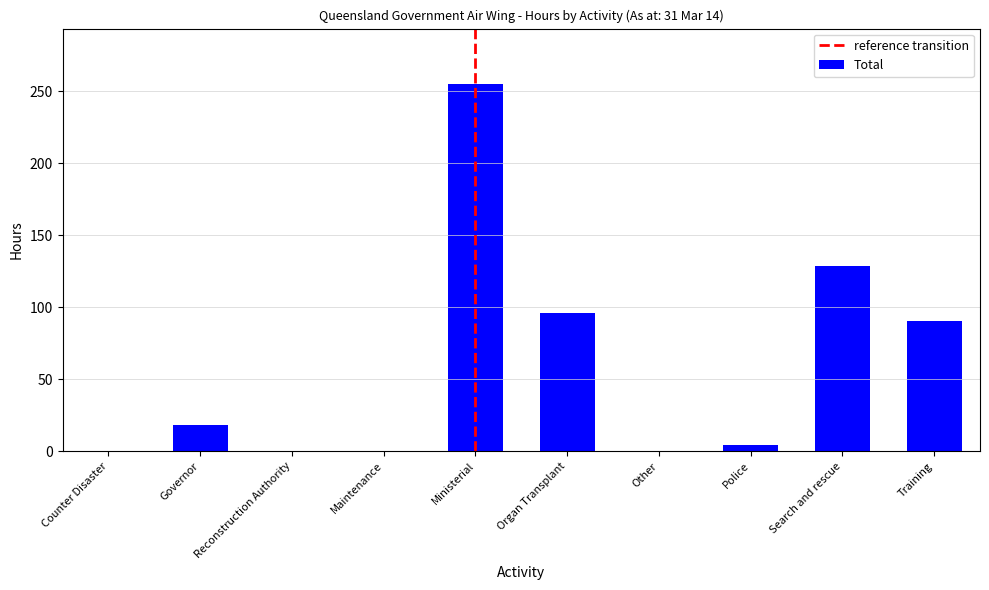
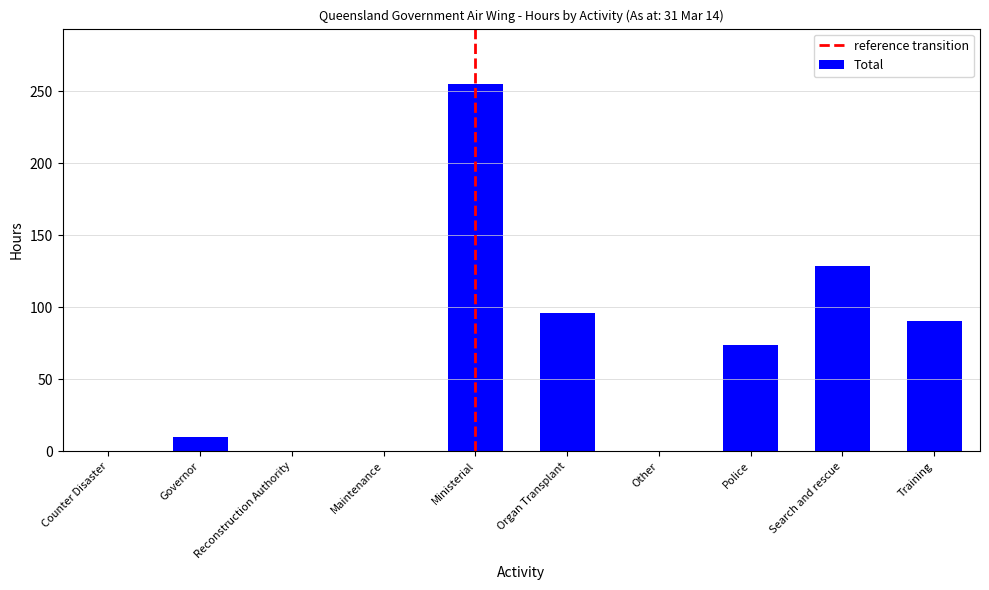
Governor: 18 -> 10
Police: 5 -> 74
